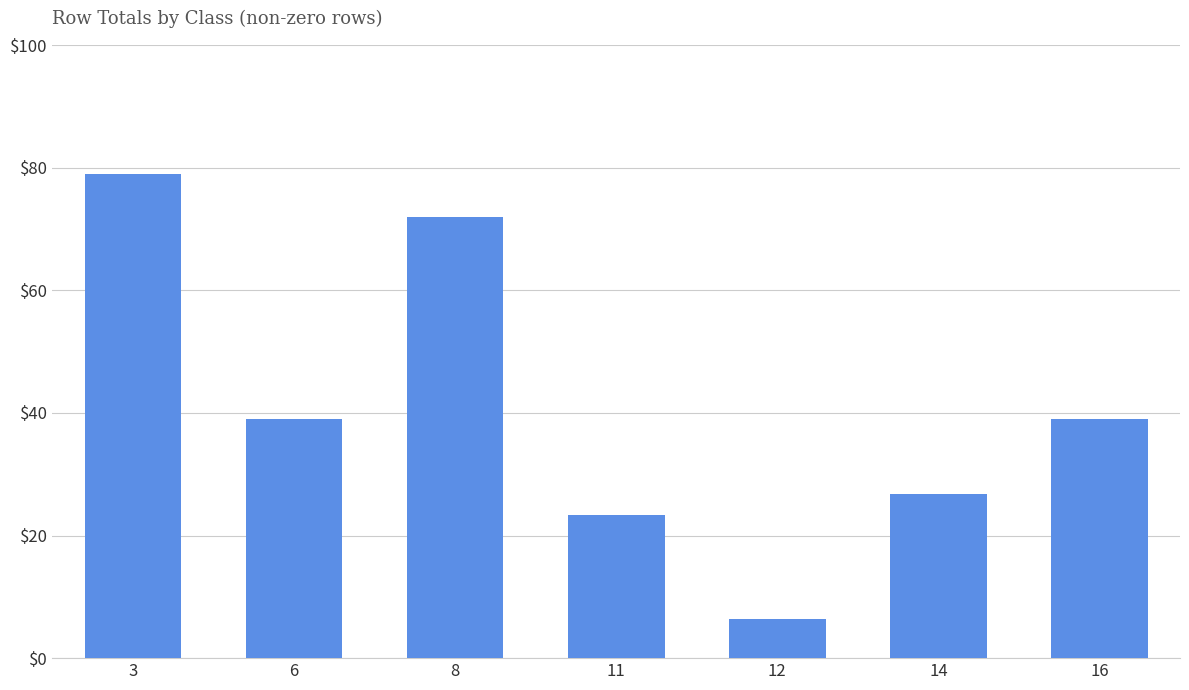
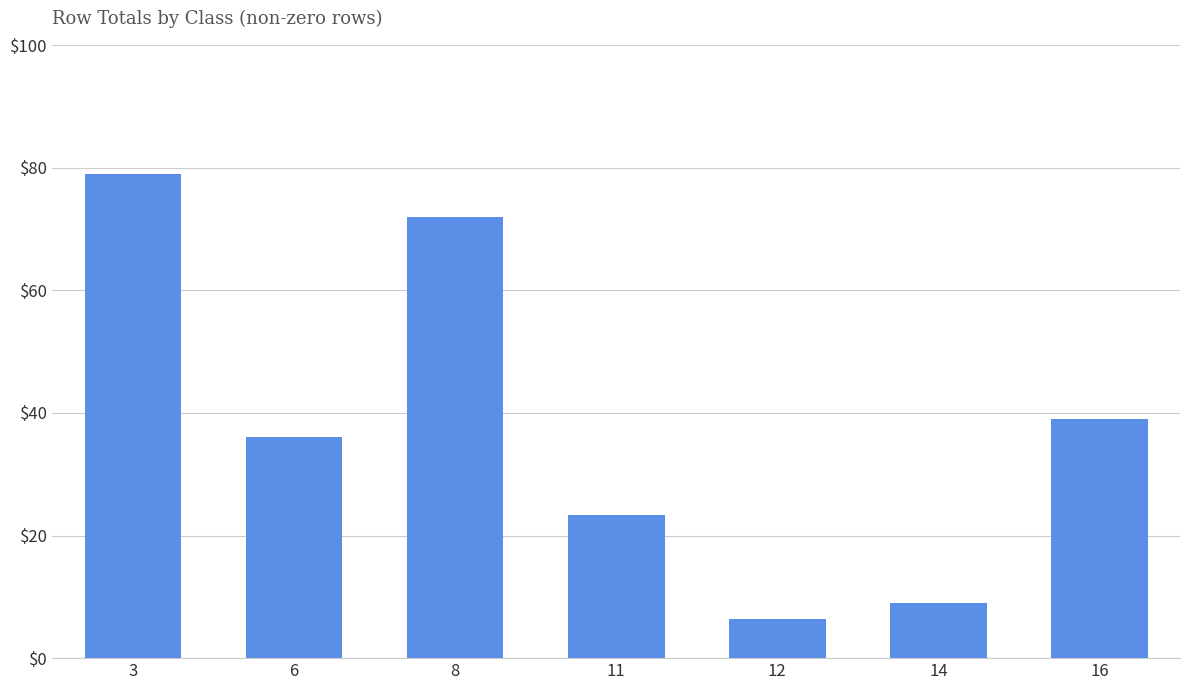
6: $39 -> $36
14: $27 -> $9
